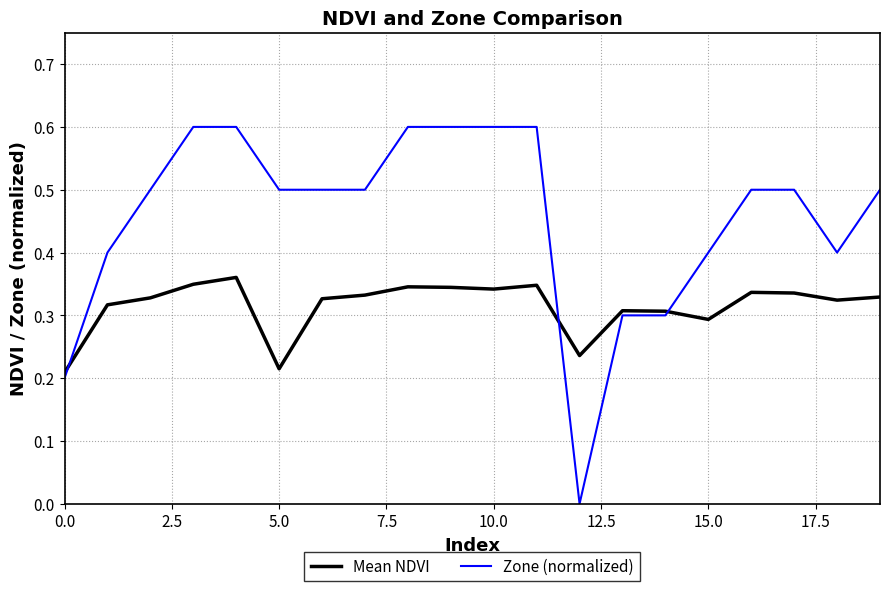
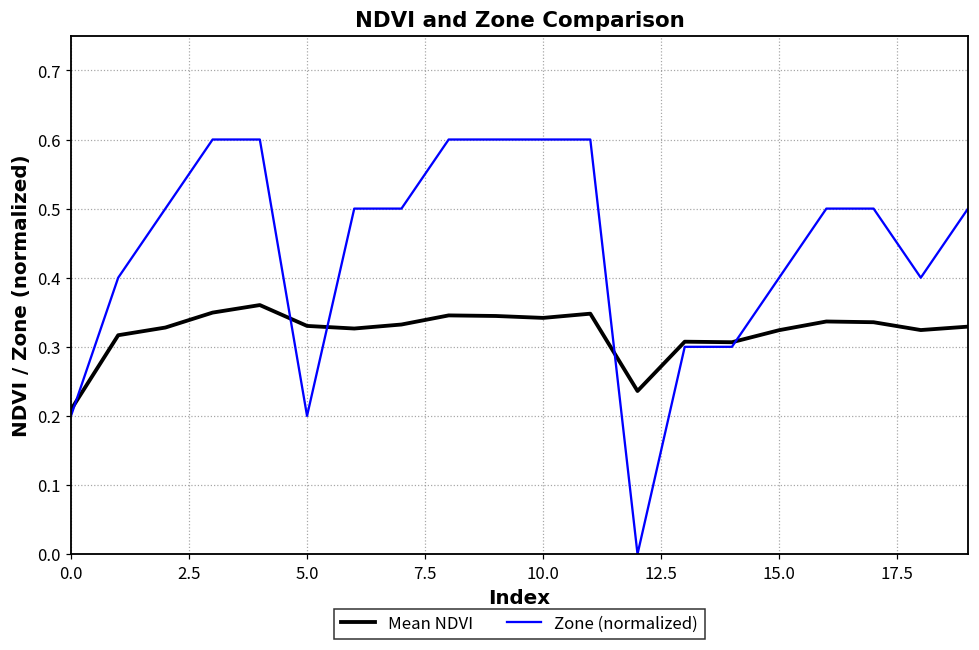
Mean NDVI, 5.0: 0.21 -> 0.33
Zone (normalized), 5.0: 0.5 -> 0.2
Mean NDVI, 15.0: 0.29 -> 0.32
